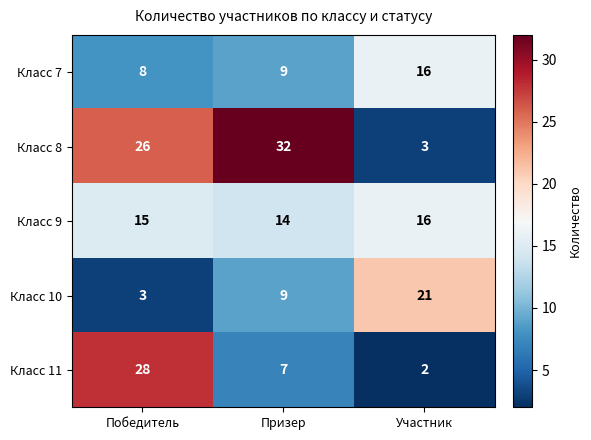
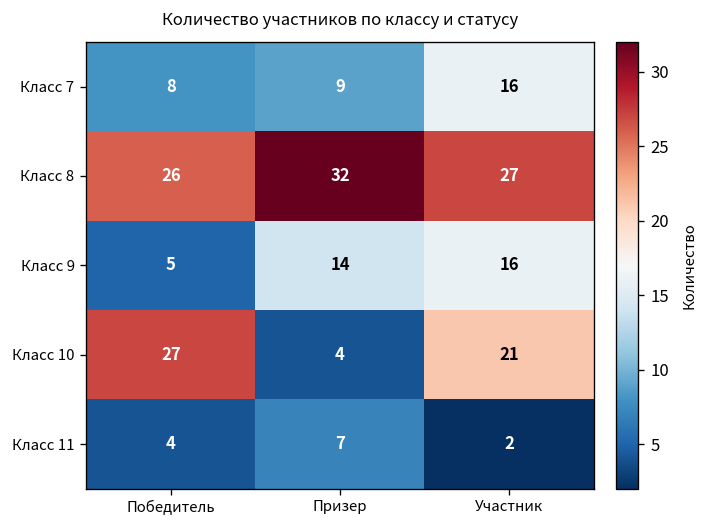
Класс 8, Участник: 3 -> 27
Класс 9, Победитель: 15 -> 5
Класс 10, Победитель: 3 -> 27
Класс 10, Призер: 9 -> 4
Класс 11, Победитель: 28 -> 4
